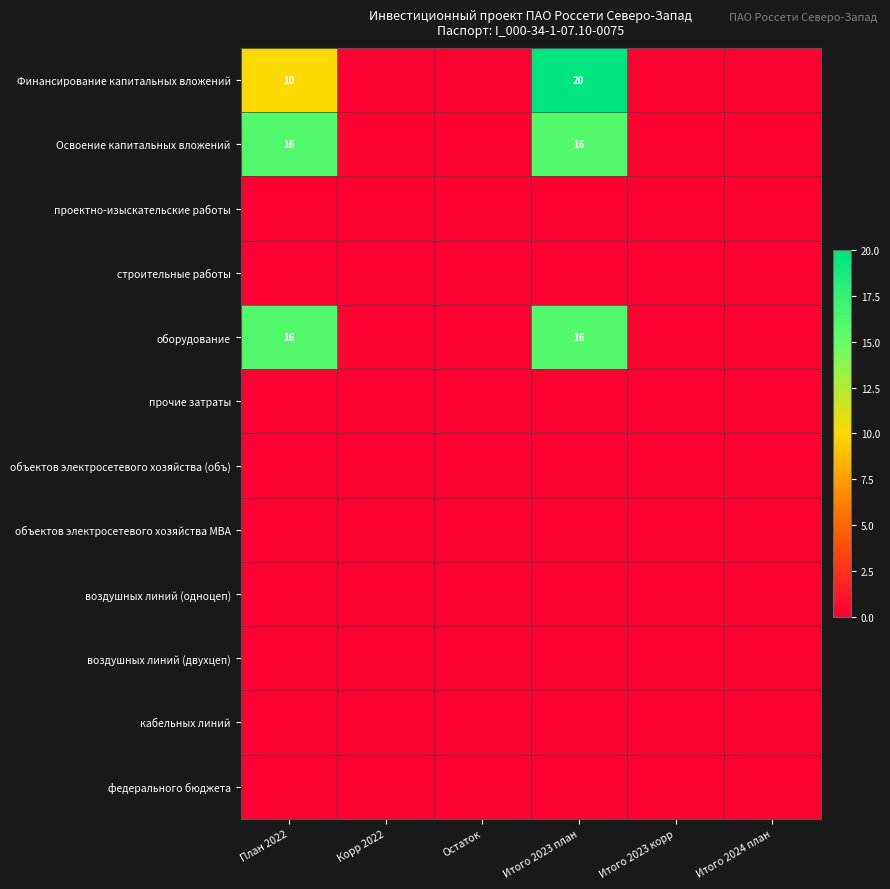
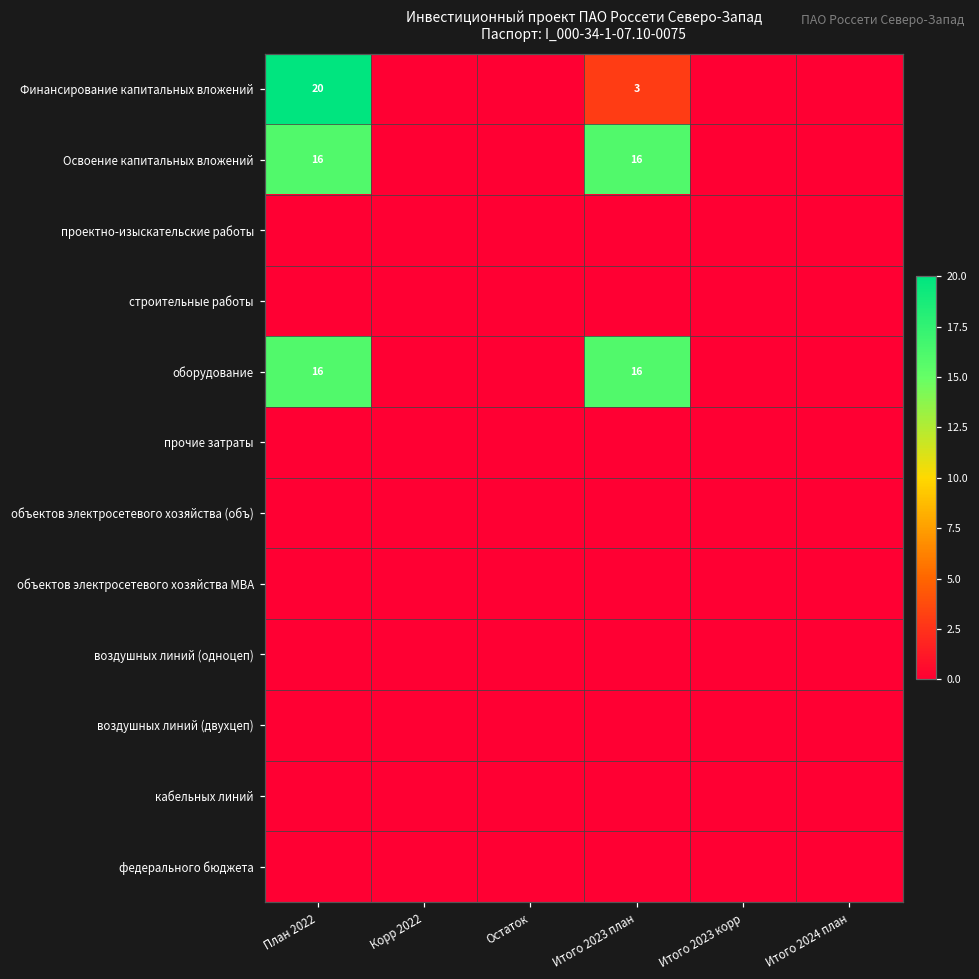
Финансирование капитальных вложений, План 2022: 10 -> 20
Финансирование капитальных вложений, Итого 2023 план: 20 -> 3
